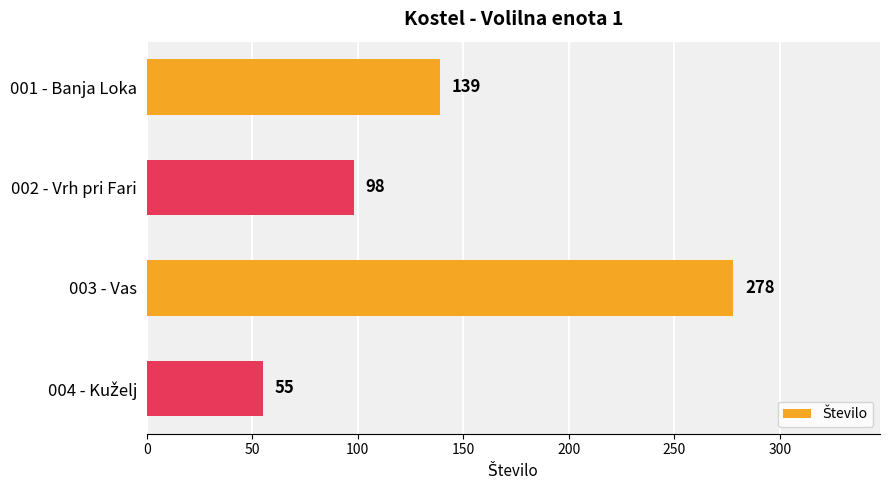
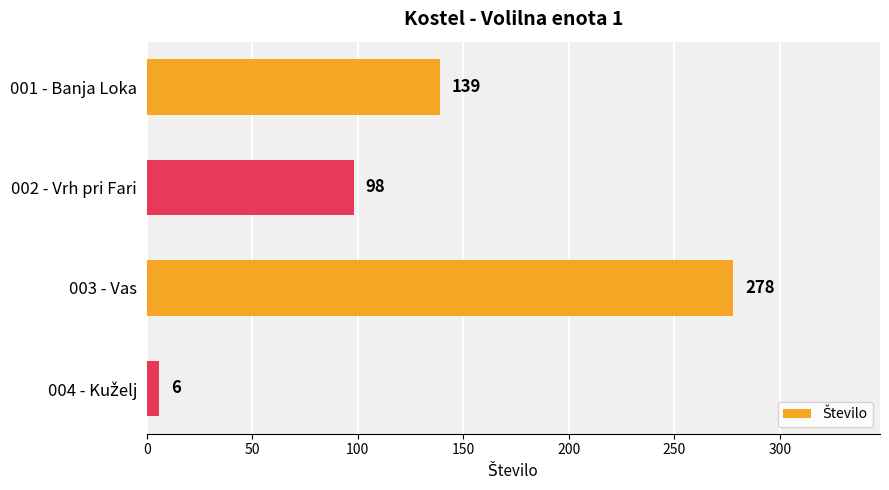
004 - Kuželj: 55 -> 6
